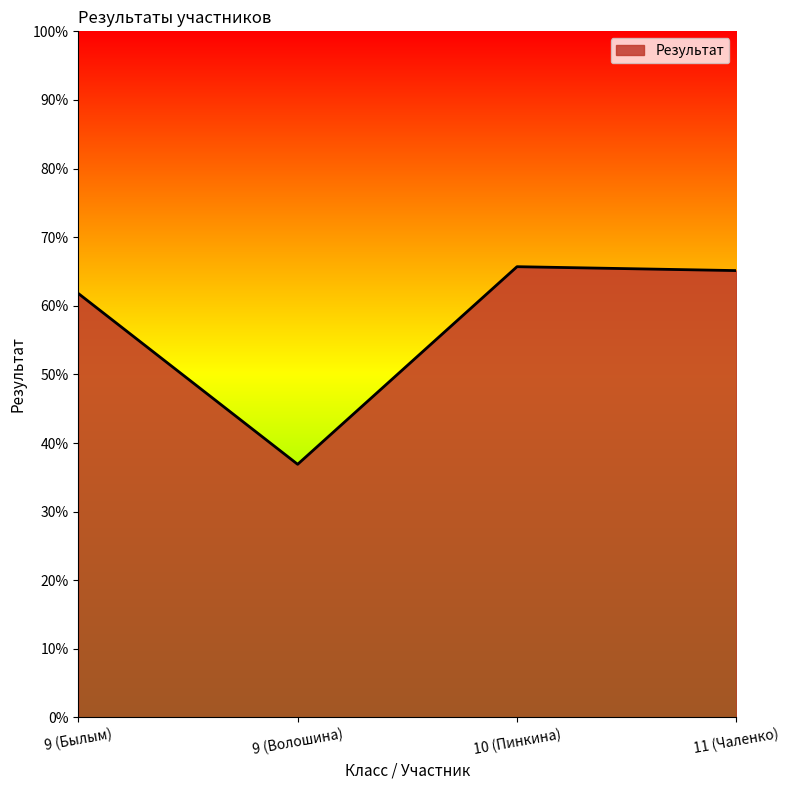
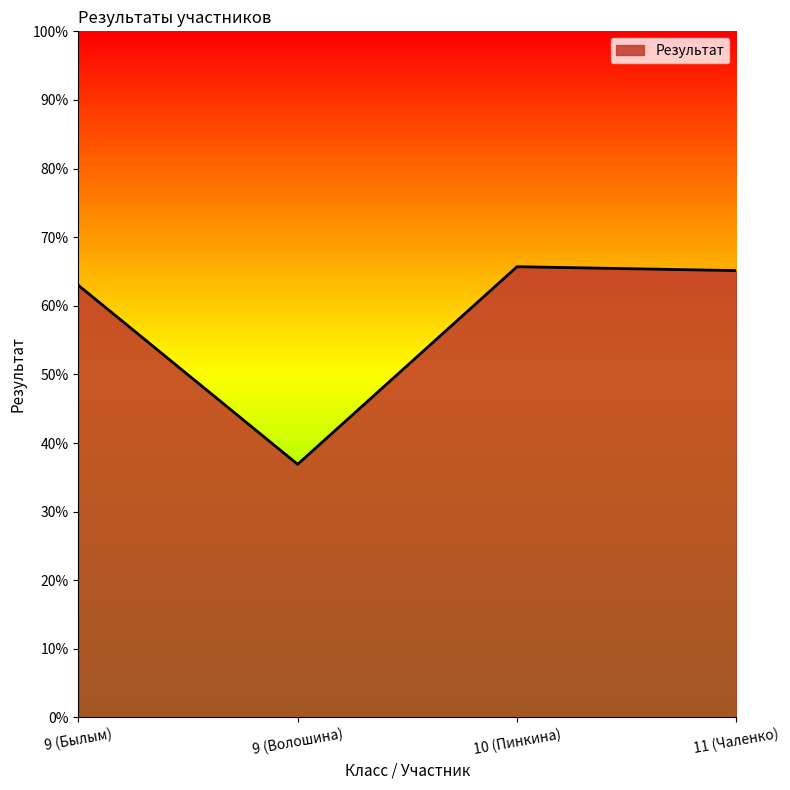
9 (Былым): 62% -> 63%
